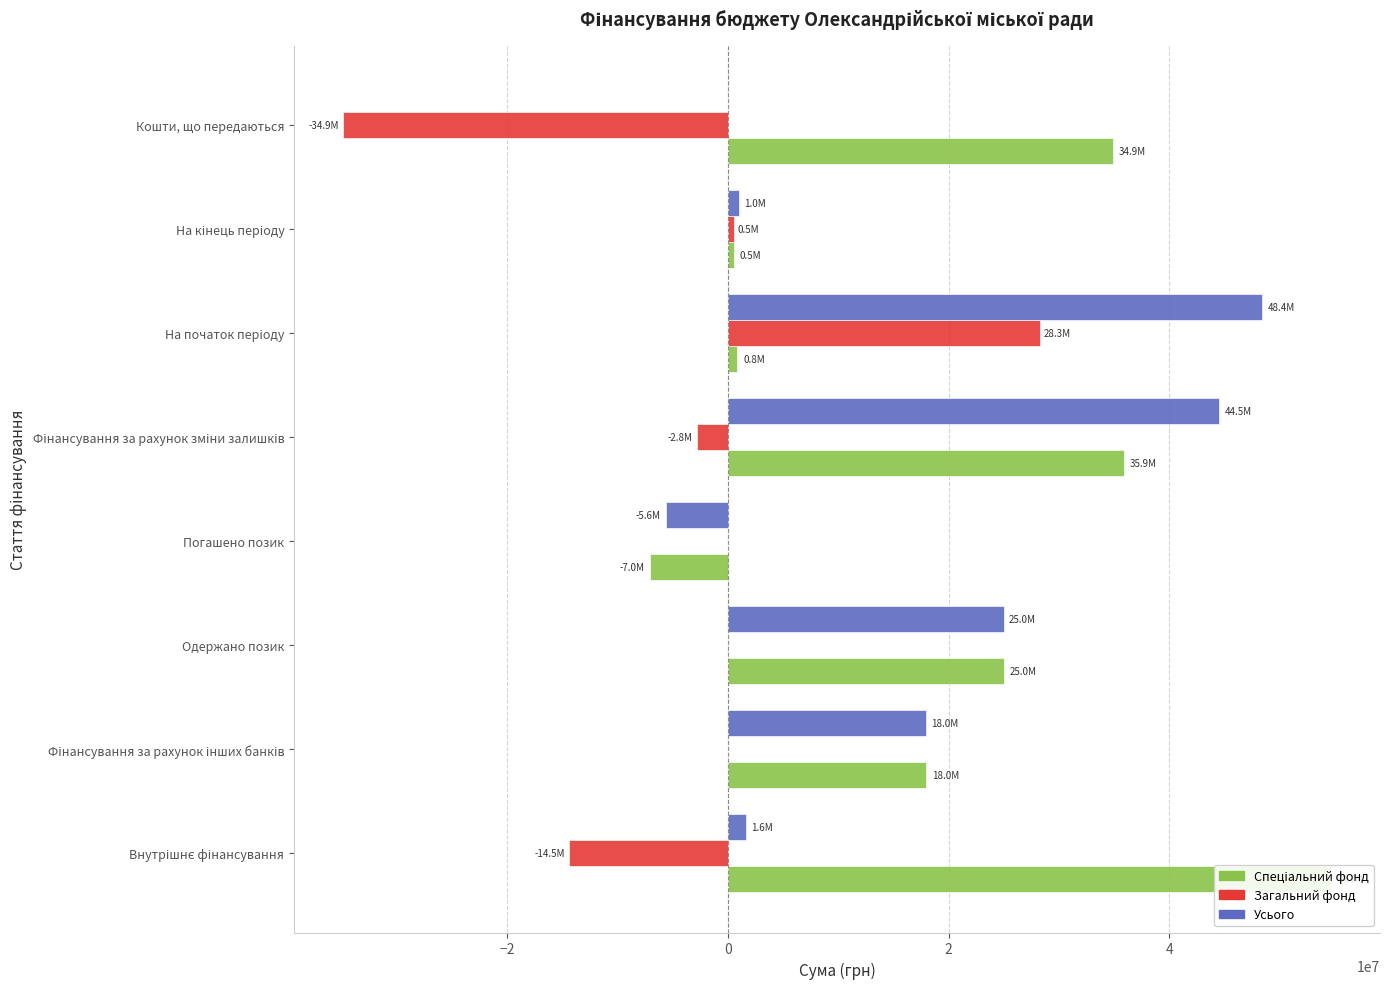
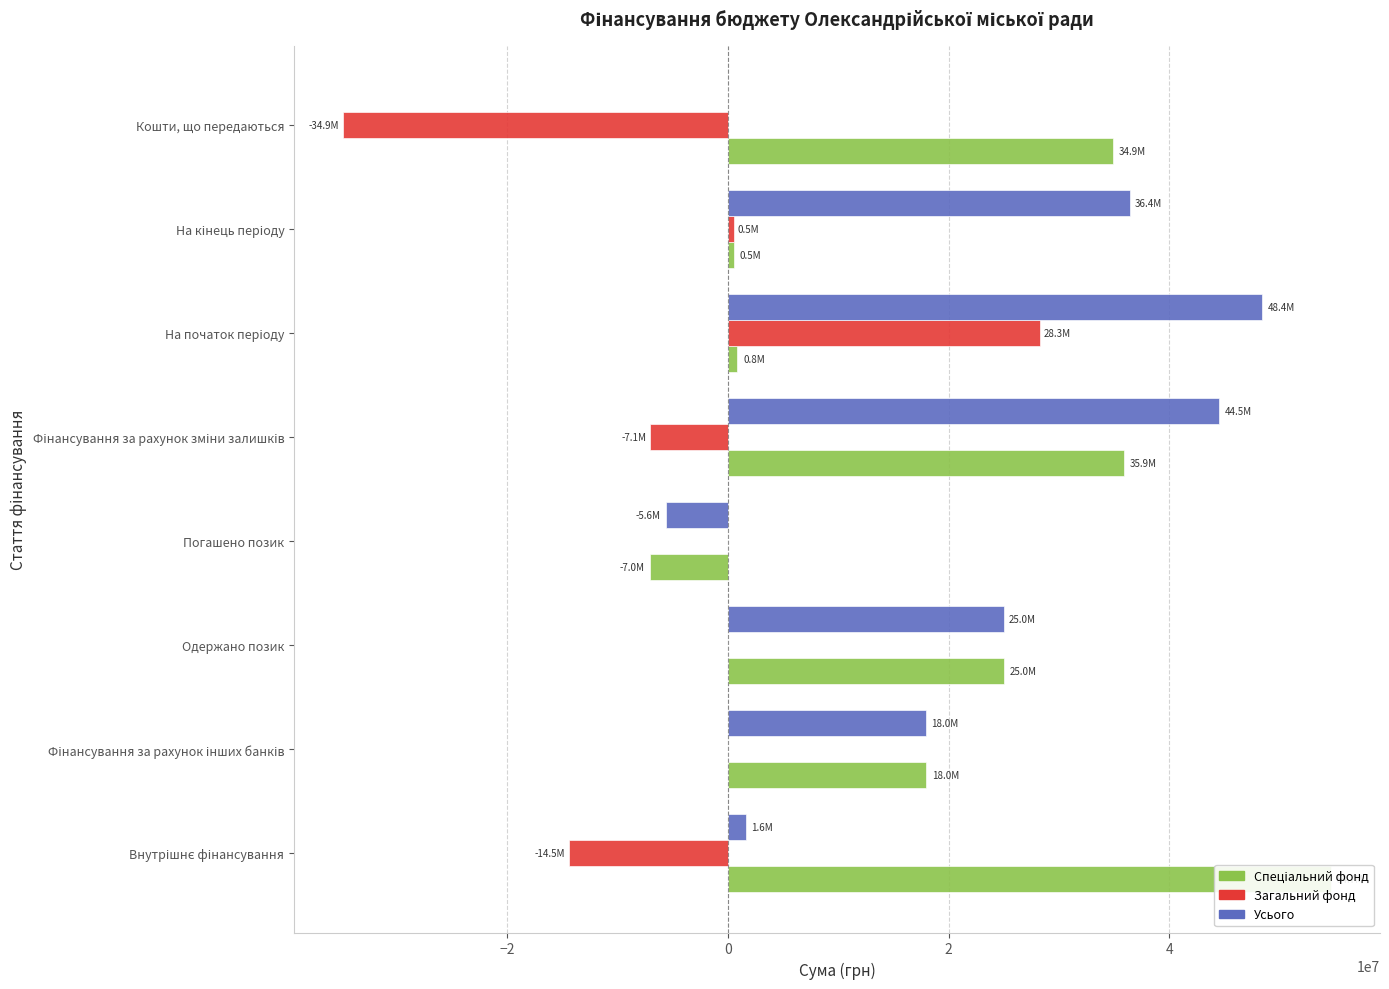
Усього, На кінець періоду: 1.0M -> 36.4M
Загальний фонд, Фінансування за рахунок зміни залишків: -2.8M -> -7.1M
